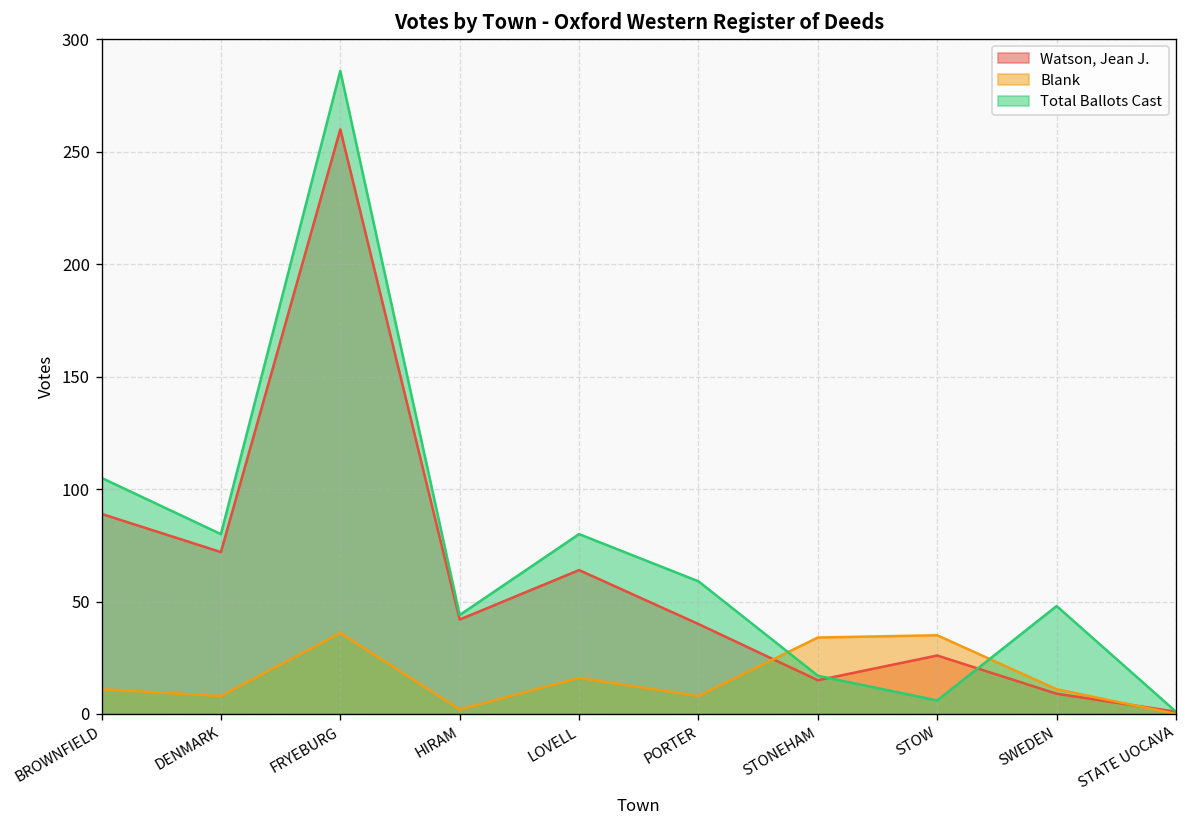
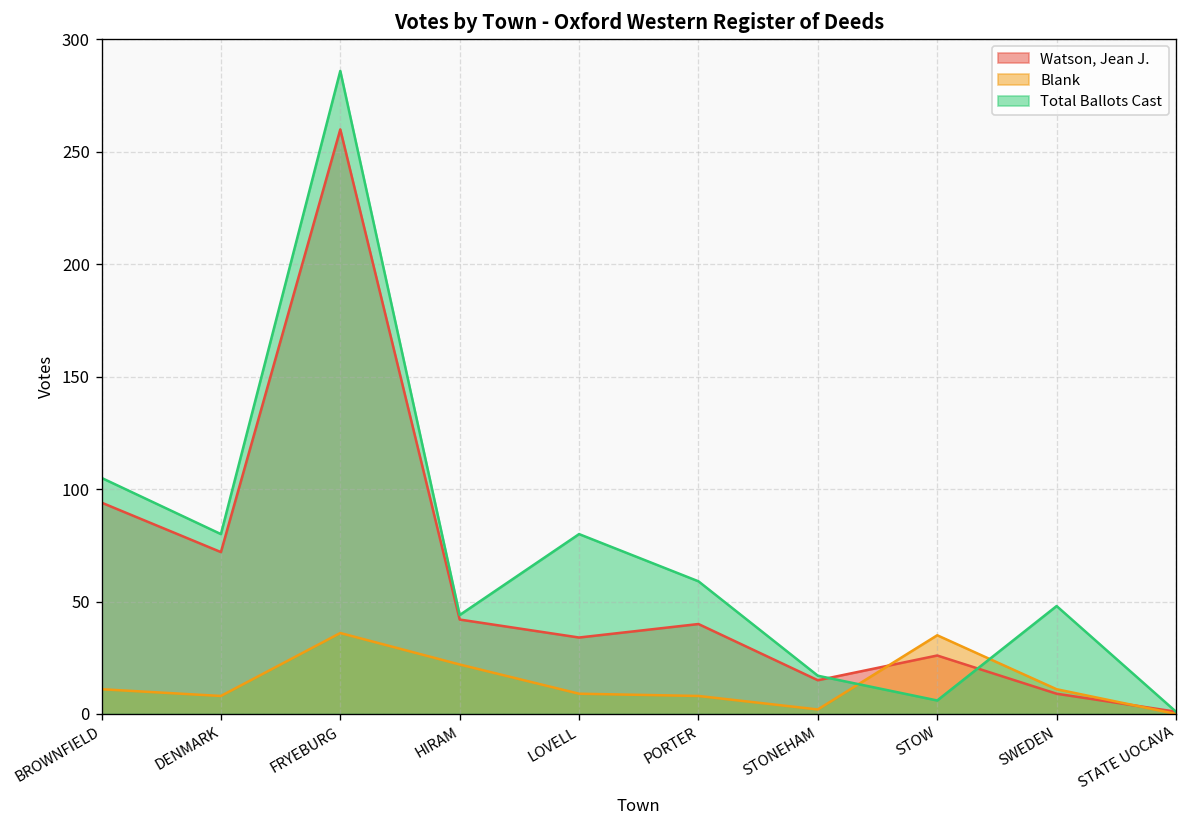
Watson, Jean J., BROWNFIELD: 89 -> 94
Blank, HIRAM: 2 -> 22
Watson, Jean J., LOVELL: 64 -> 34
Blank, LOVELL: 16 -> 9
Blank, STONEHAM: 34 -> 2
